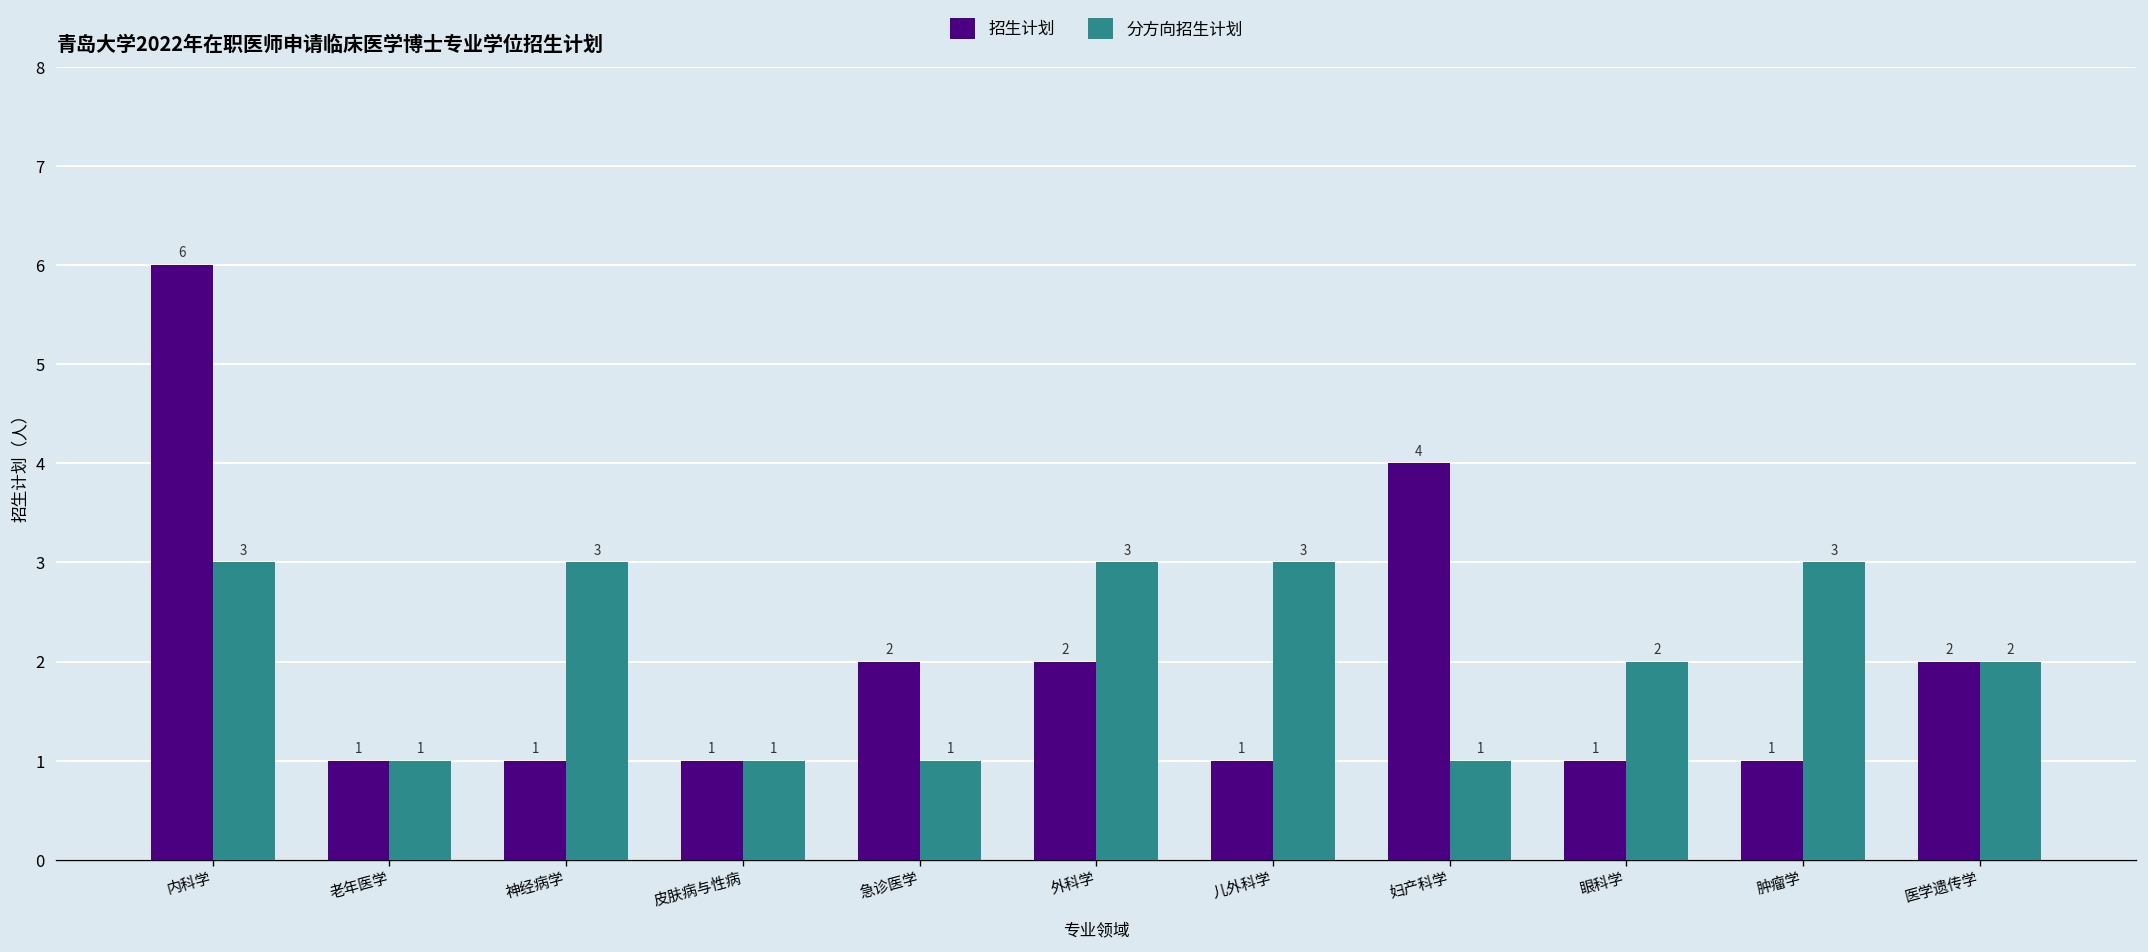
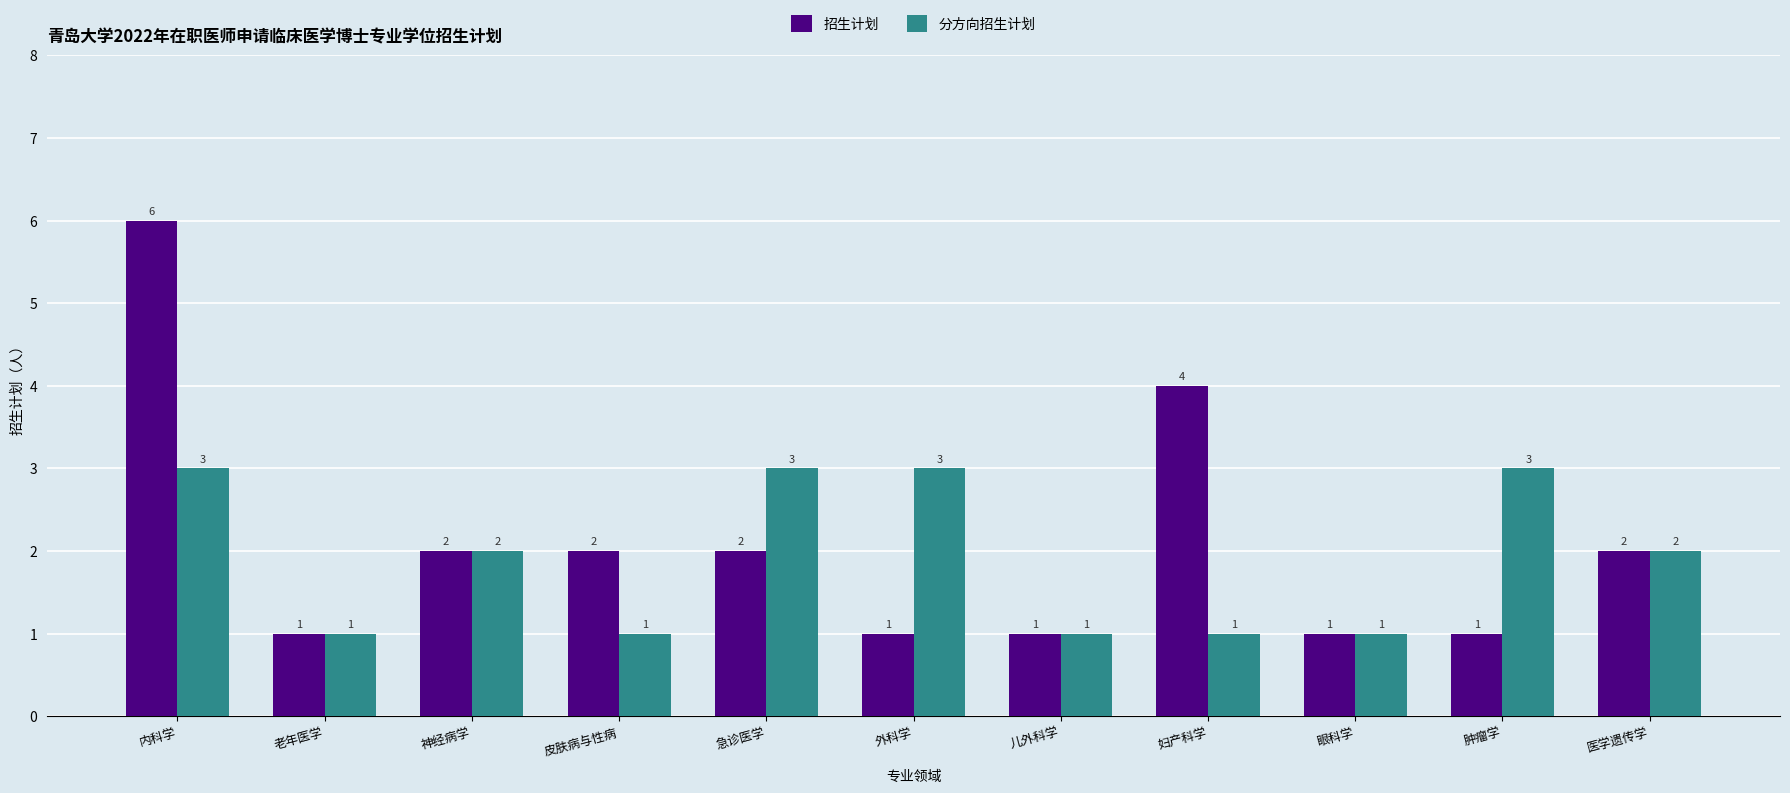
招生计划, 神经病学: 1 -> 2
分方向招生计划, 神经病学: 3 -> 2
招生计划, 皮肤病与性病: 1 -> 2
分方向招生计划, 急诊医学: 1 -> 3
招生计划, 外科学: 2 -> 1
分方向招生计划, 儿外科学: 3 -> 1
分方向招生计划, 眼科学: 2 -> 1
